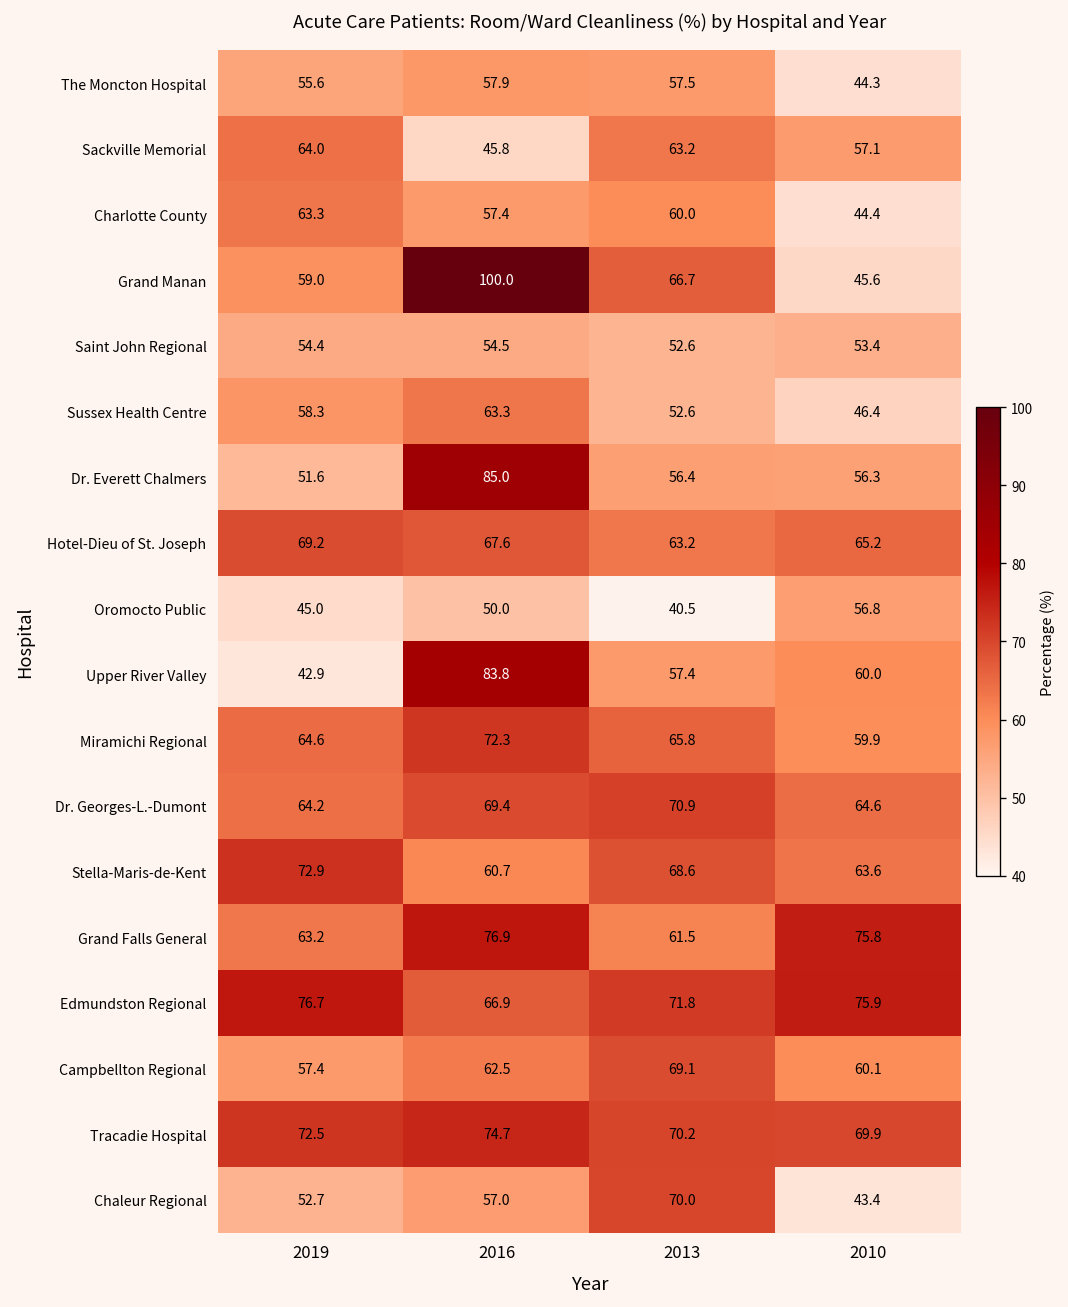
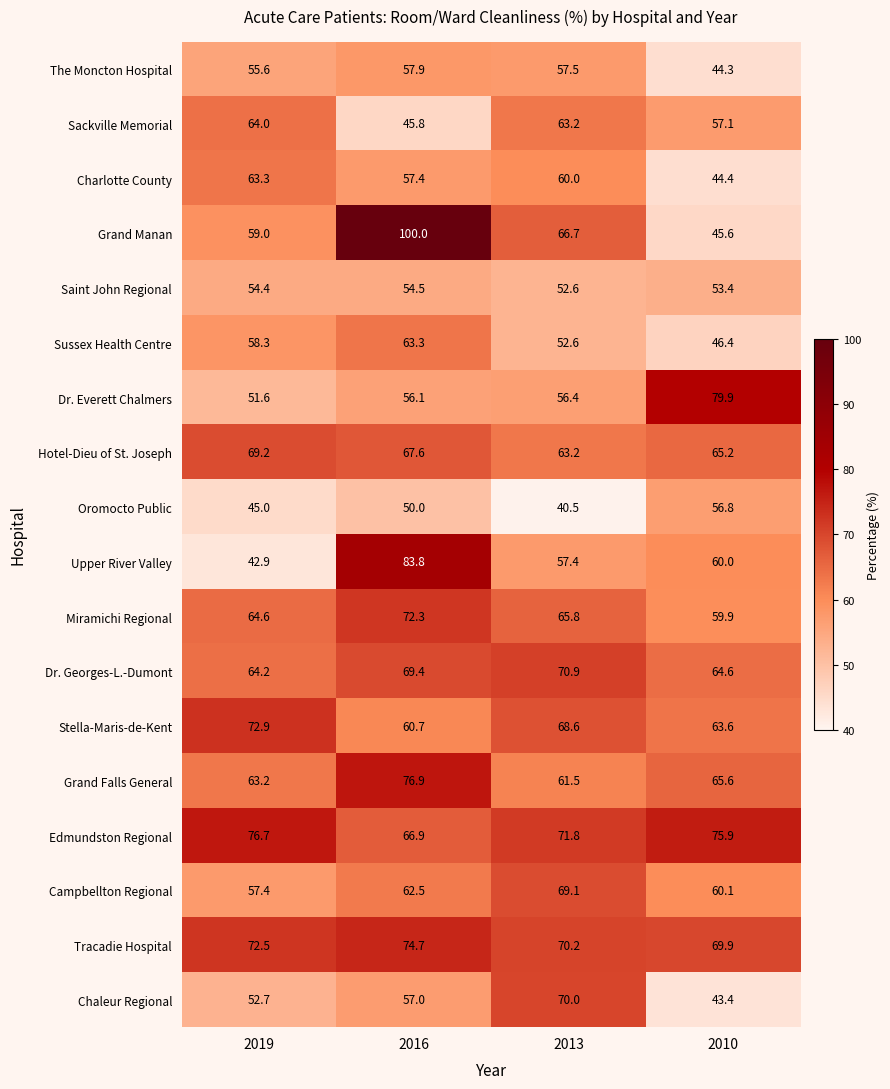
Dr. Everett Chalmers, 2016: 85.0 -> 56.1
Dr. Everett Chalmers, 2010: 56.3 -> 79.9
Grand Falls General, 2010: 75.8 -> 65.6
